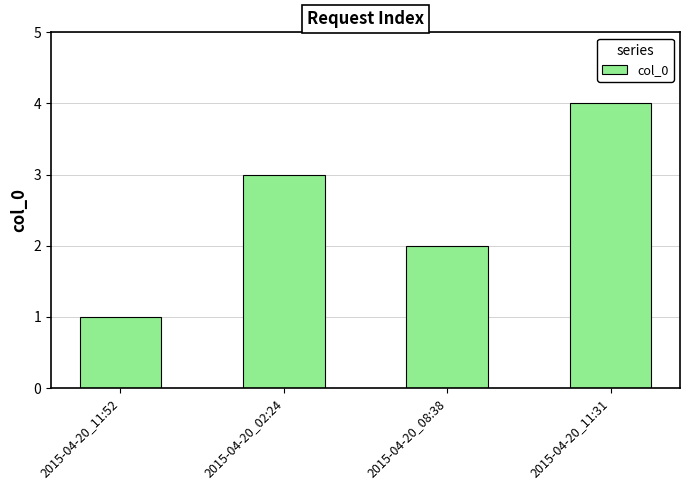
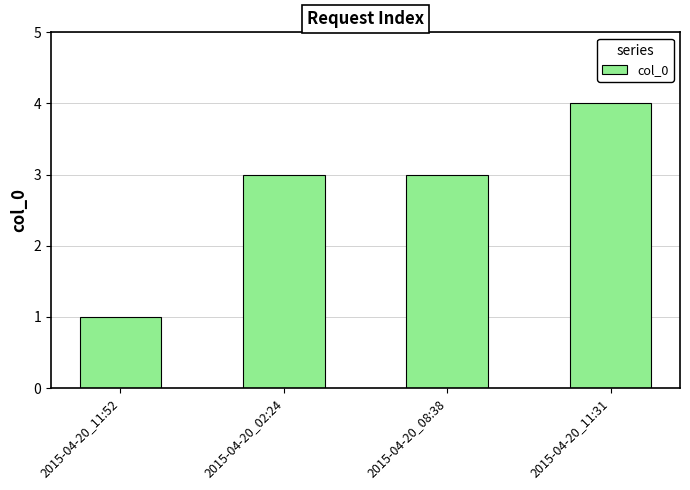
2015-04-20_08:38: 2 -> 3
